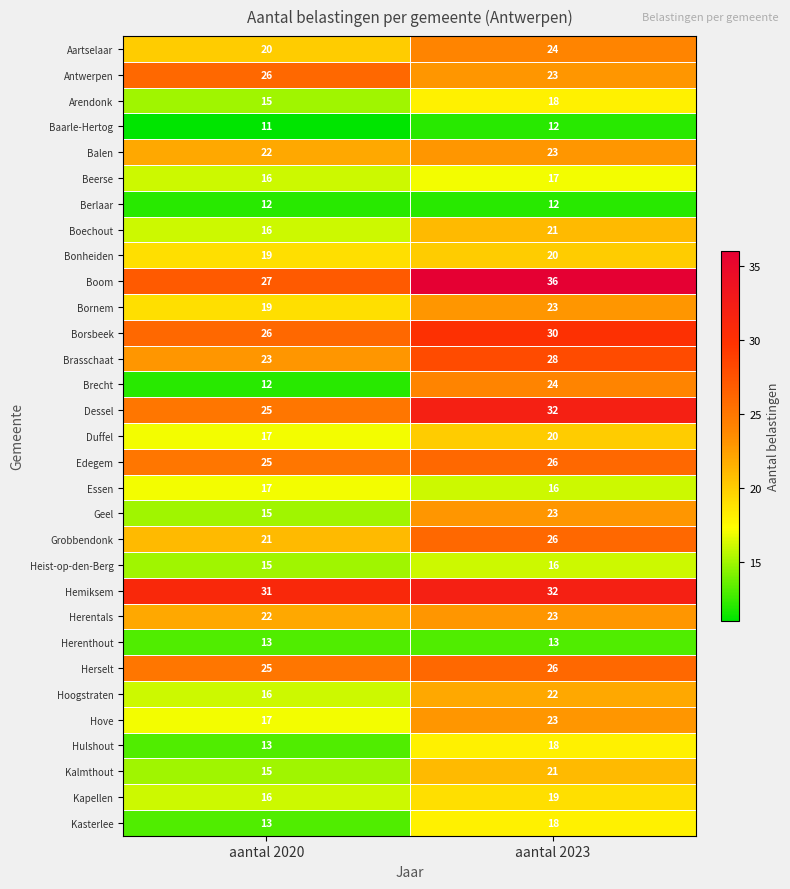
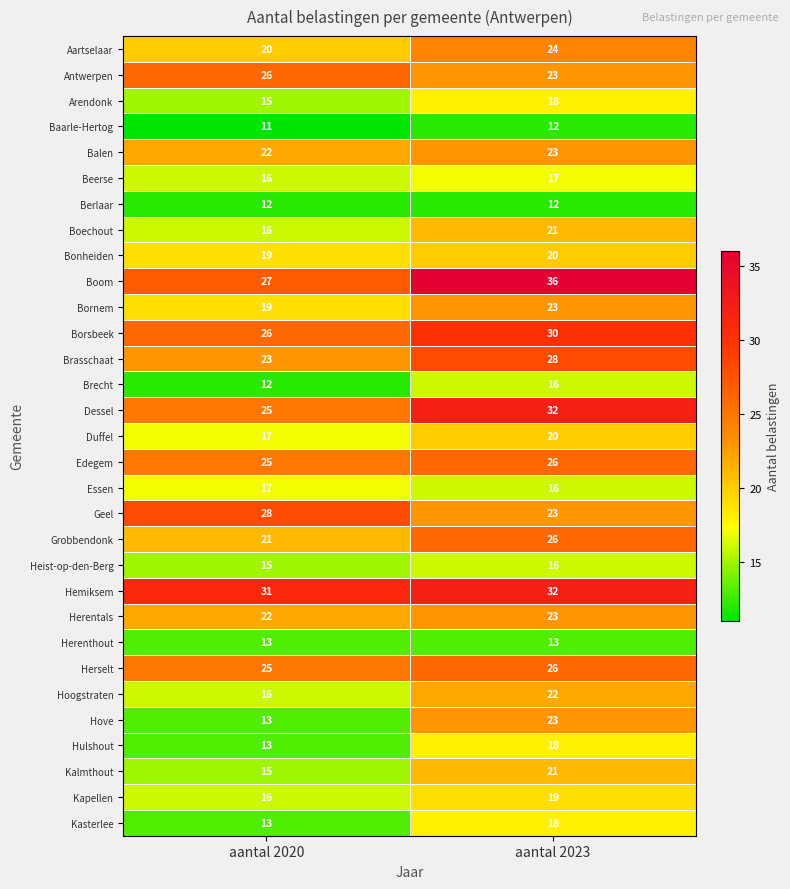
Brecht, aantal 2023: 24 -> 16
Geel, aantal 2020: 15 -> 28
Hove, aantal 2020: 17 -> 13
